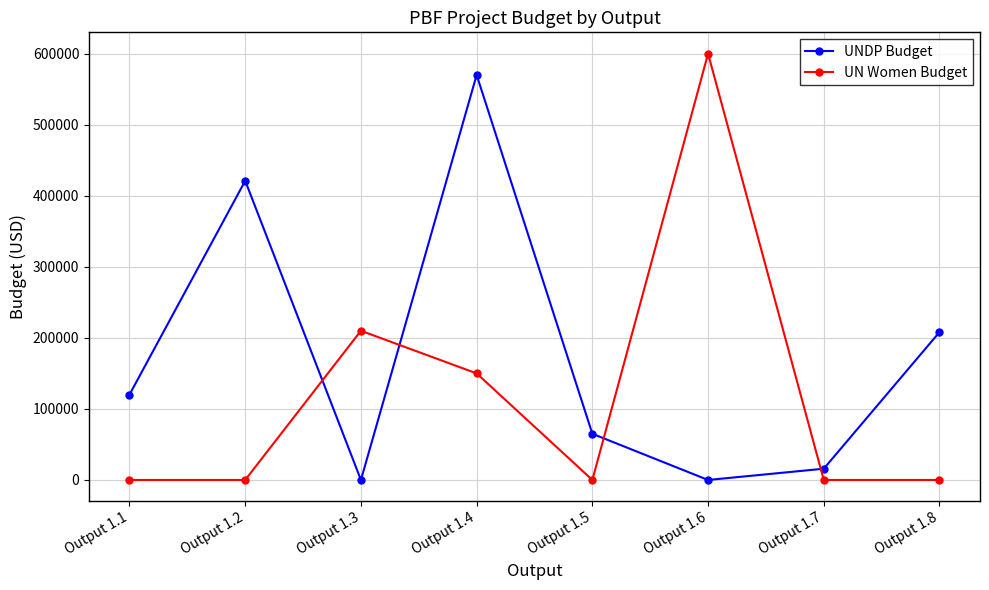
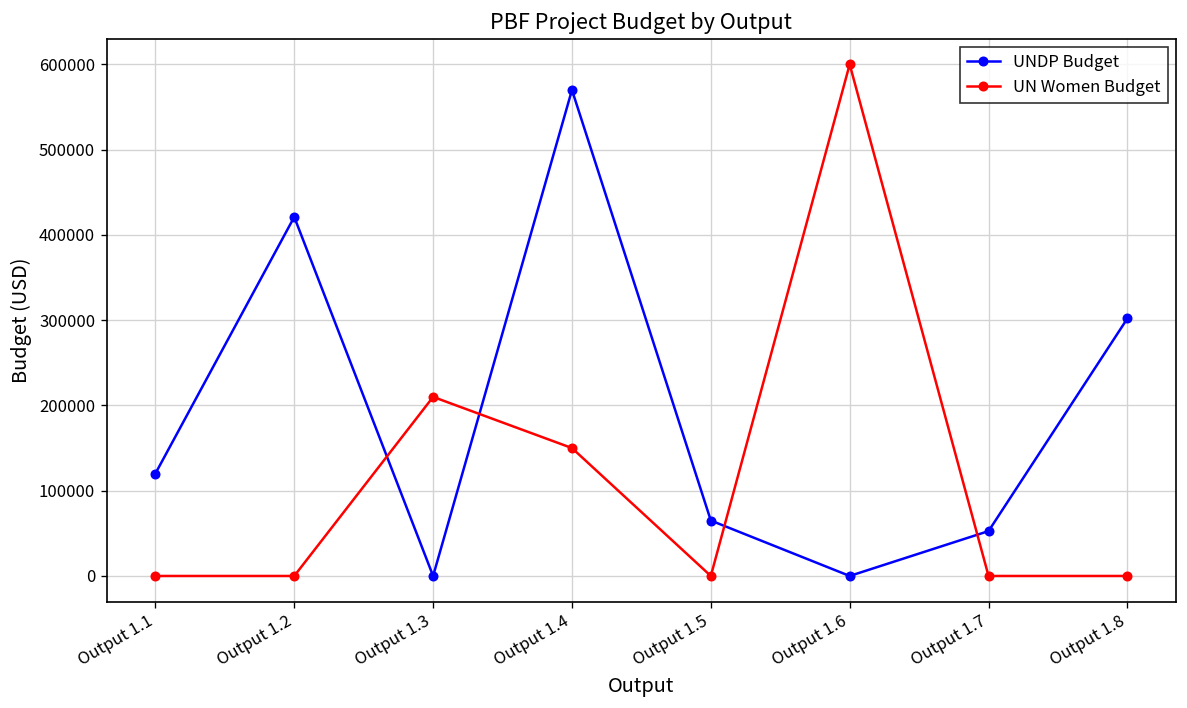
UNDP Budget, Output 1.7: 20000 -> 50000
UNDP Budget, Output 1.8: 210000 -> 300000
